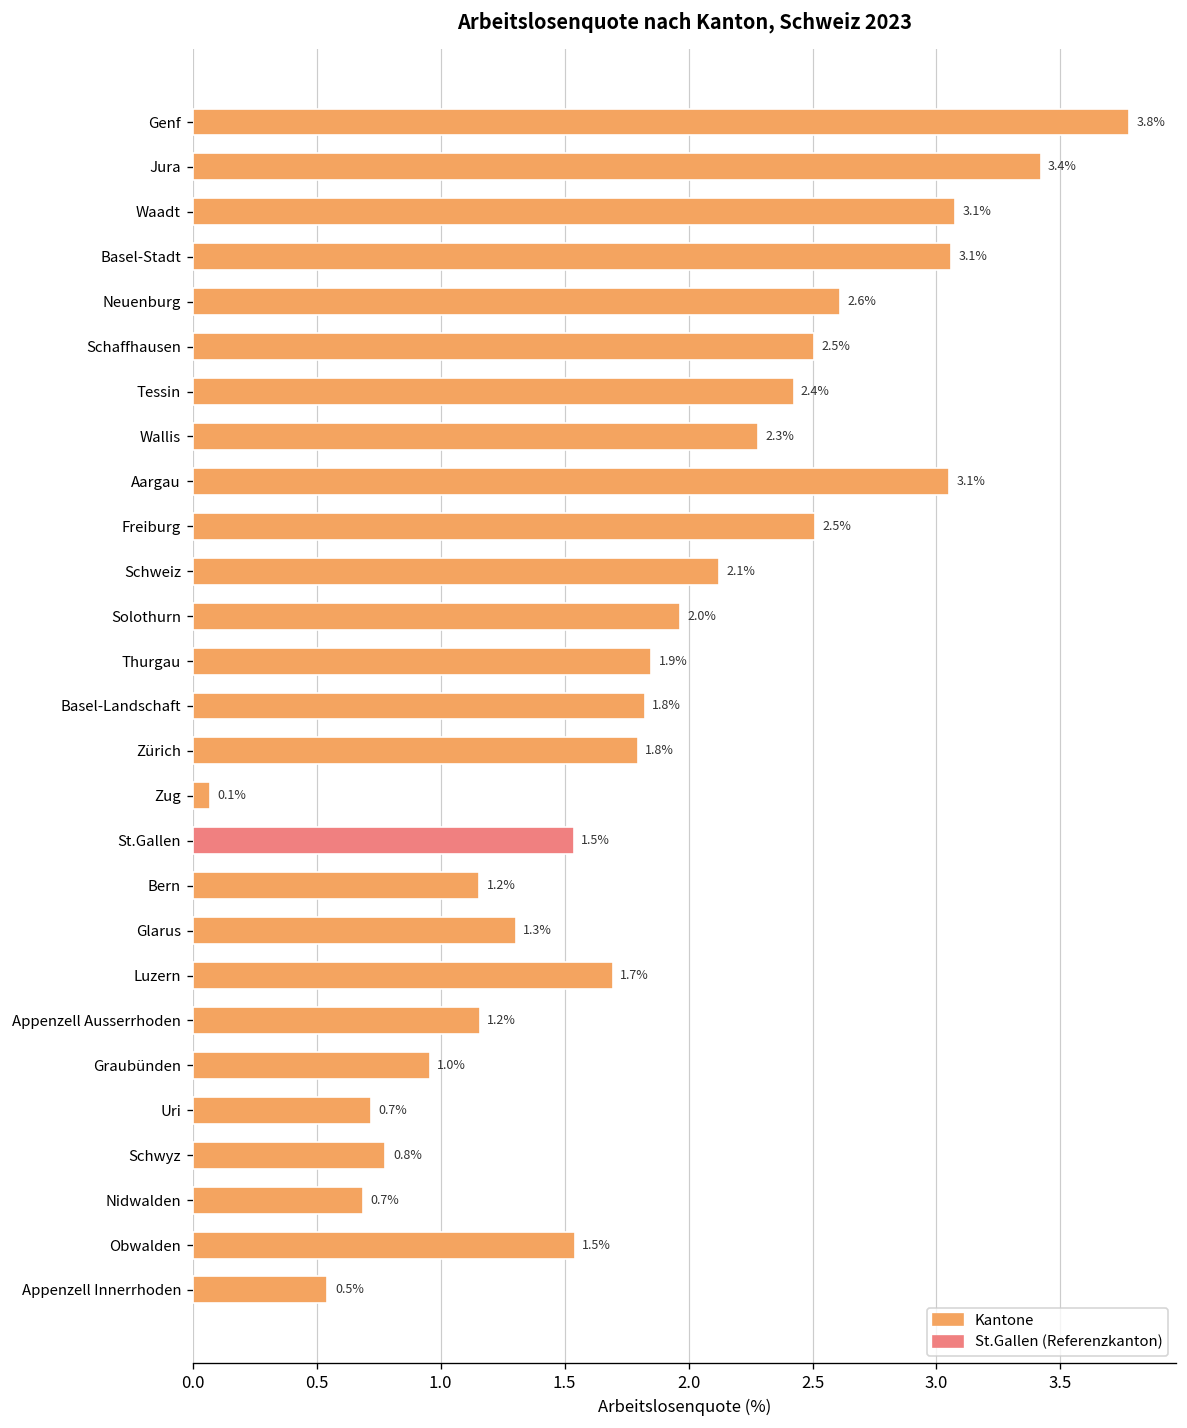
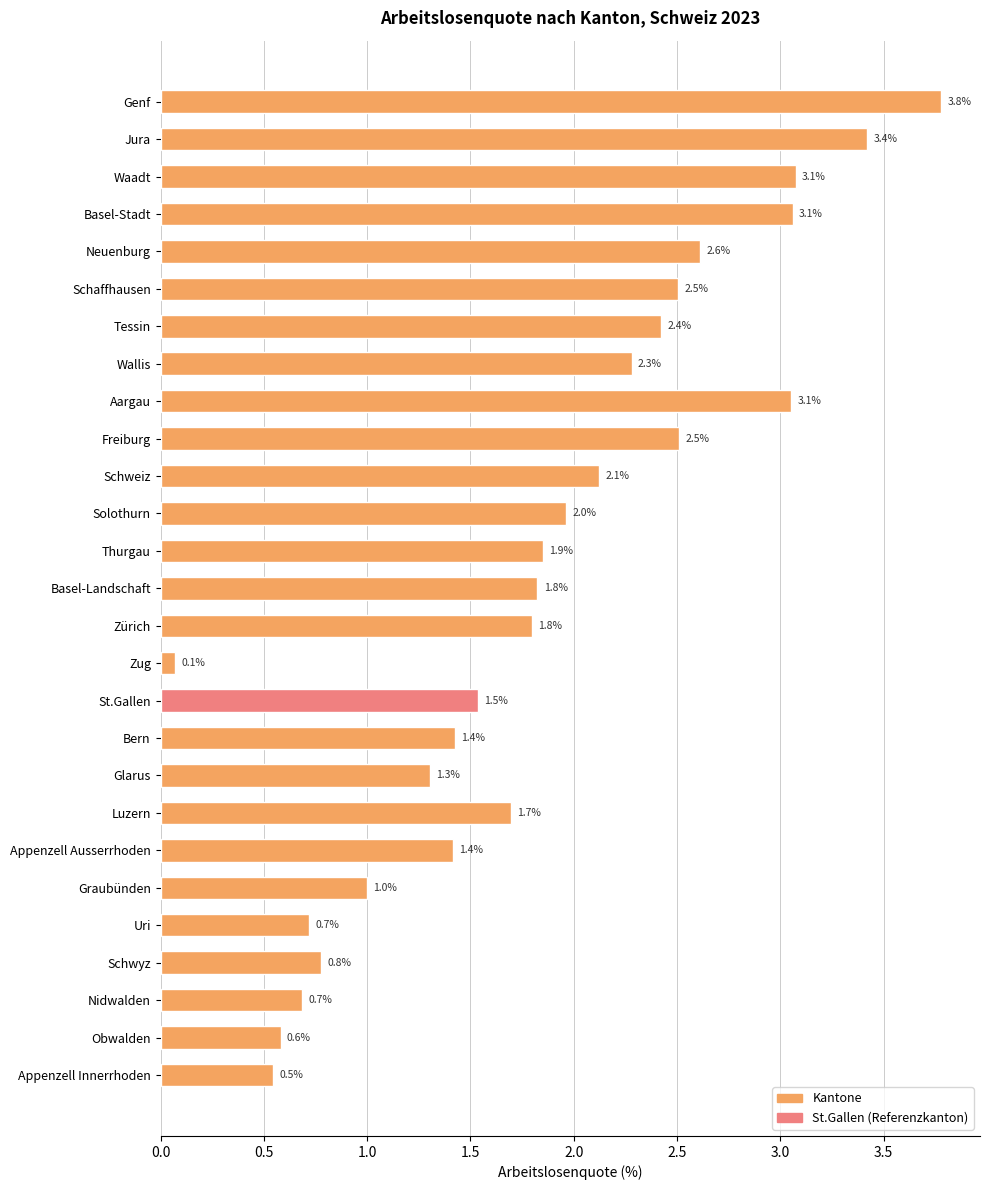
Bern: 1.2% -> 1.4%
Appenzell Ausserrhoden: 1.2% -> 1.4%
Graubünden: 0.96 -> 1.00
Obwalden: 1.5% -> 0.6%
